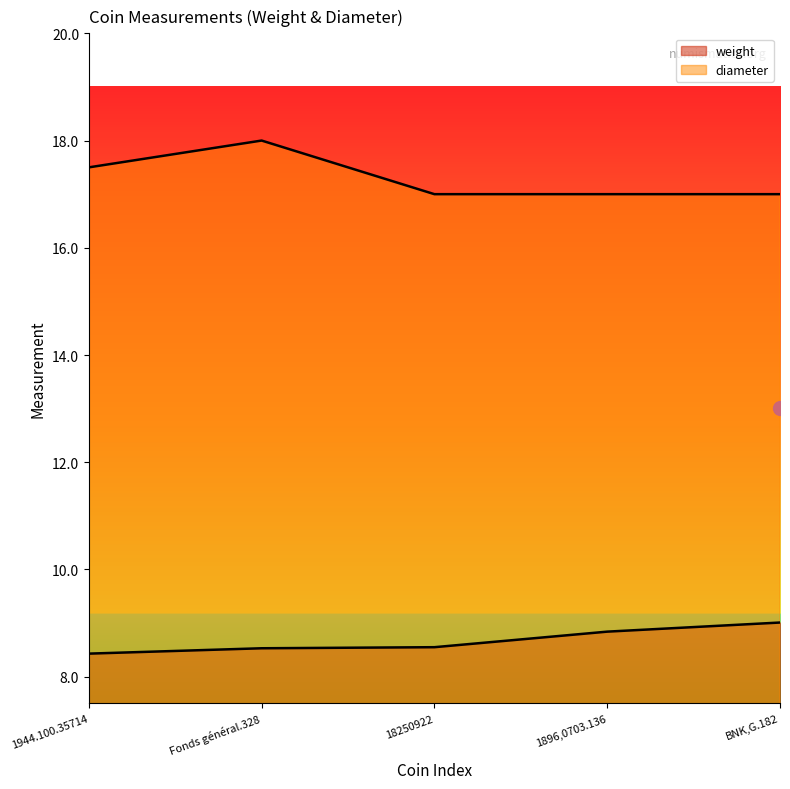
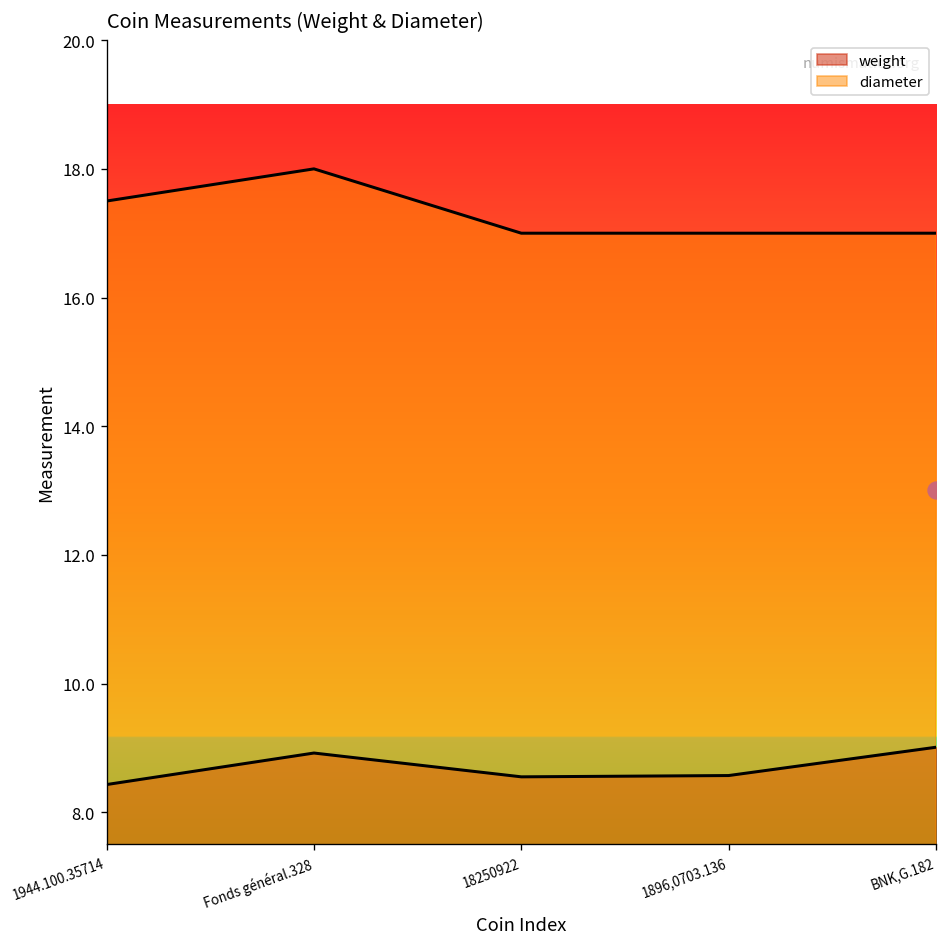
weight, Fonds général.328: 8.5 -> 8.9
weight, 1896,0703.136: 8.8 -> 8.6
